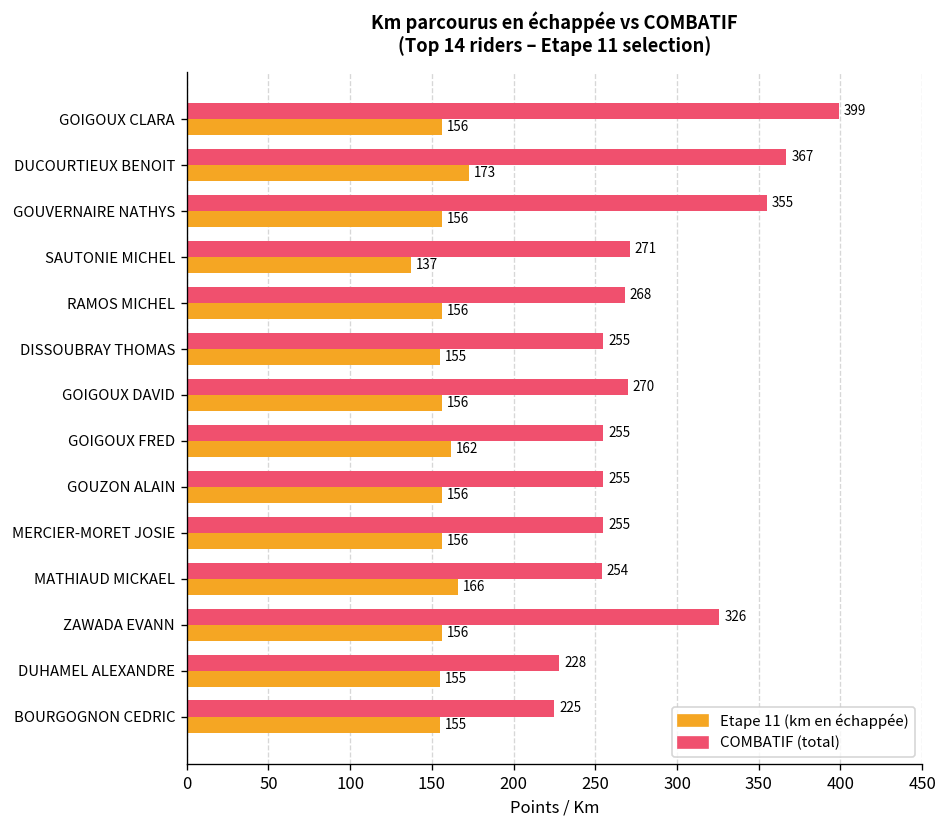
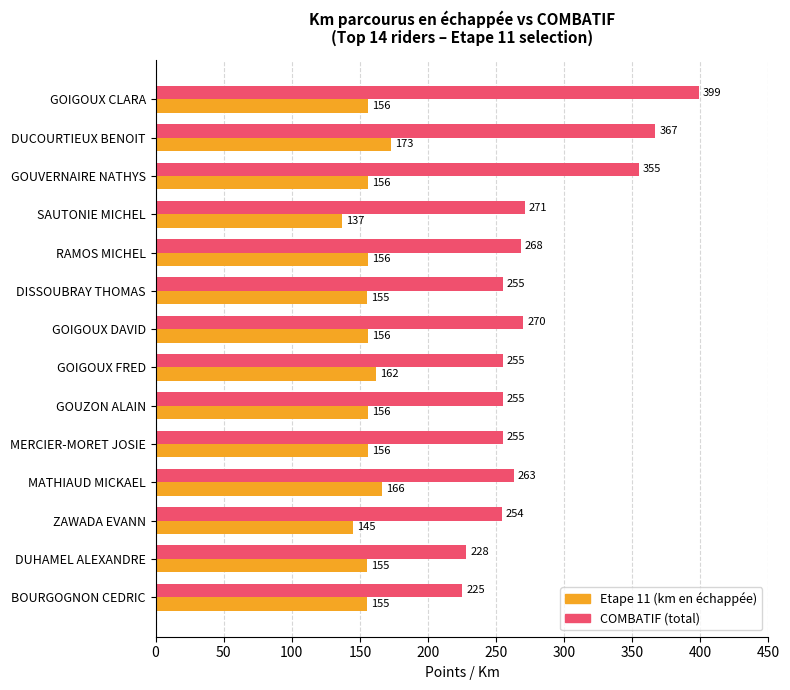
COMBATIF (total), MATHIAUD MICKAEL: 254 -> 263
COMBATIF (total), ZAWADA EVANN: 326 -> 254
Etape 11 (km en échappée), ZAWADA EVANN: 156 -> 145
